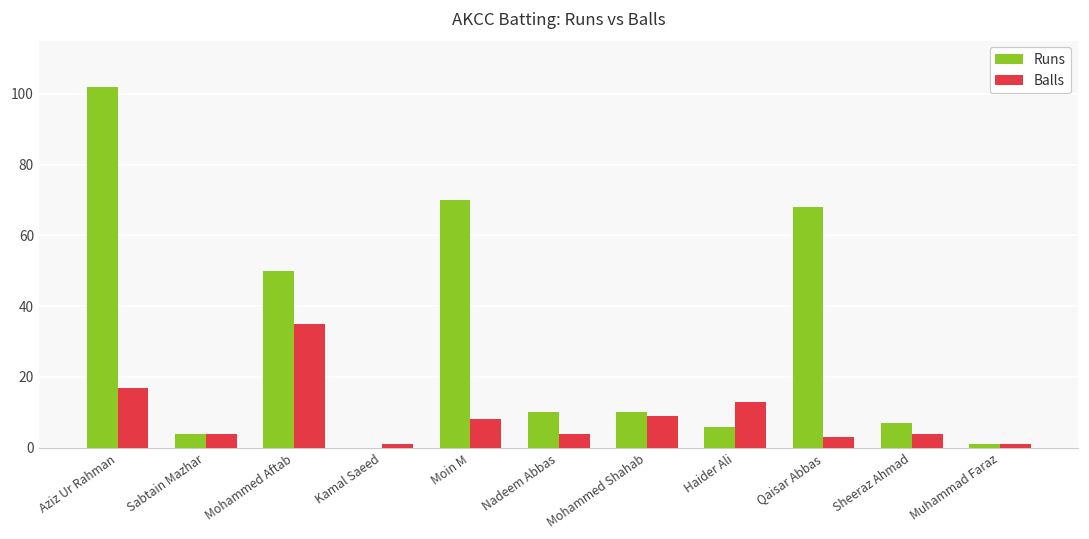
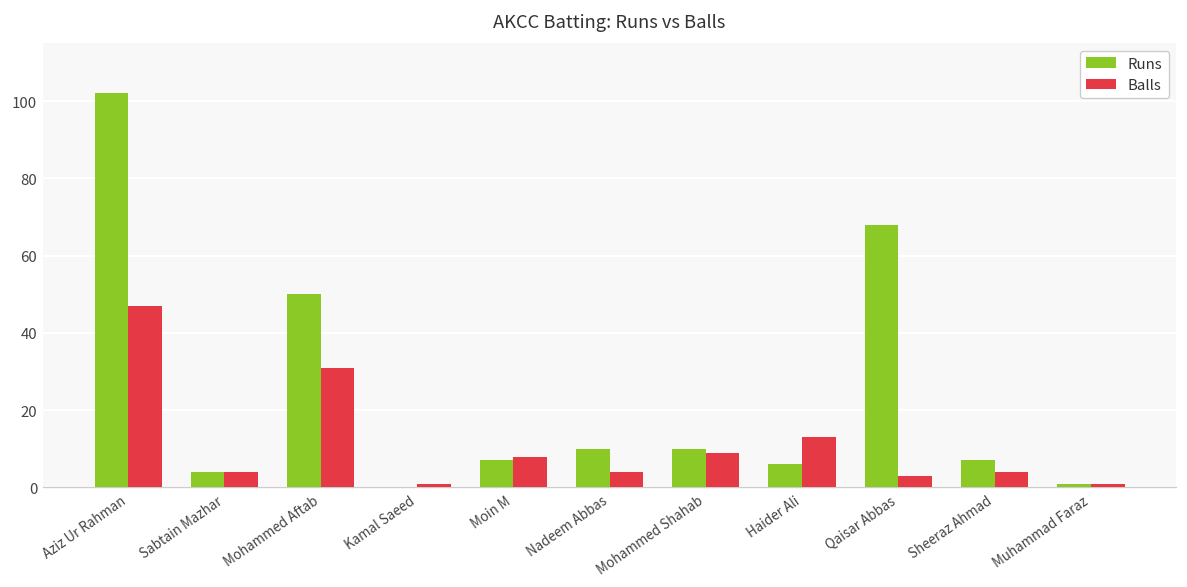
Balls, Aziz Ur Rahman: 17 -> 47
Balls, Mohammed Aftab: 35 -> 31
Runs, Moin M: 70 -> 7
